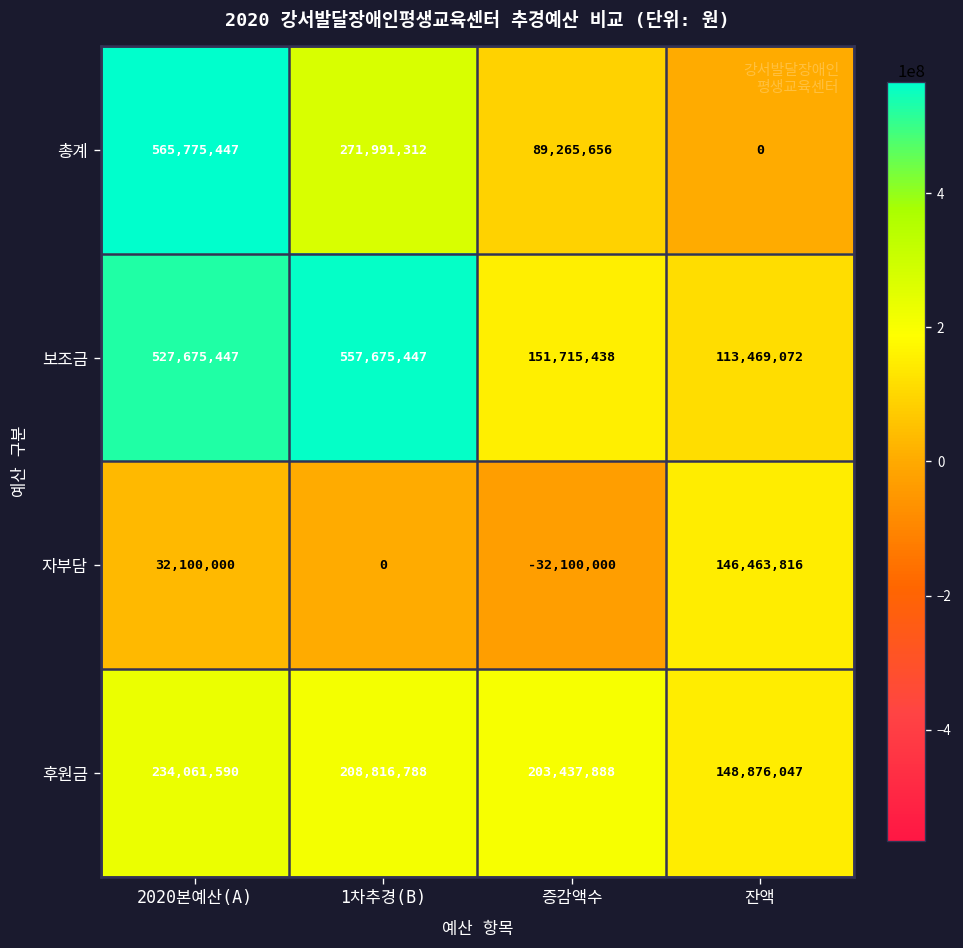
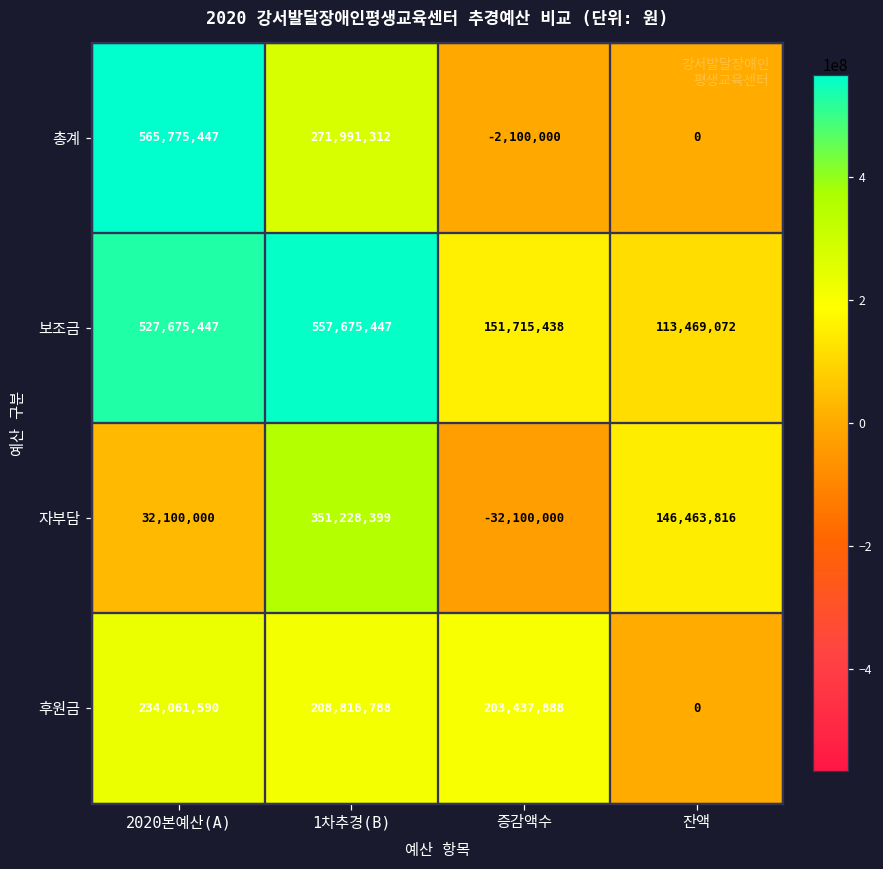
총계, 증감액수: 89,265,656 -> -2,100,000
자부담, 1차추경(B): 0 -> 351,228,399
후원금, 잔액: 148,876,047 -> 0
